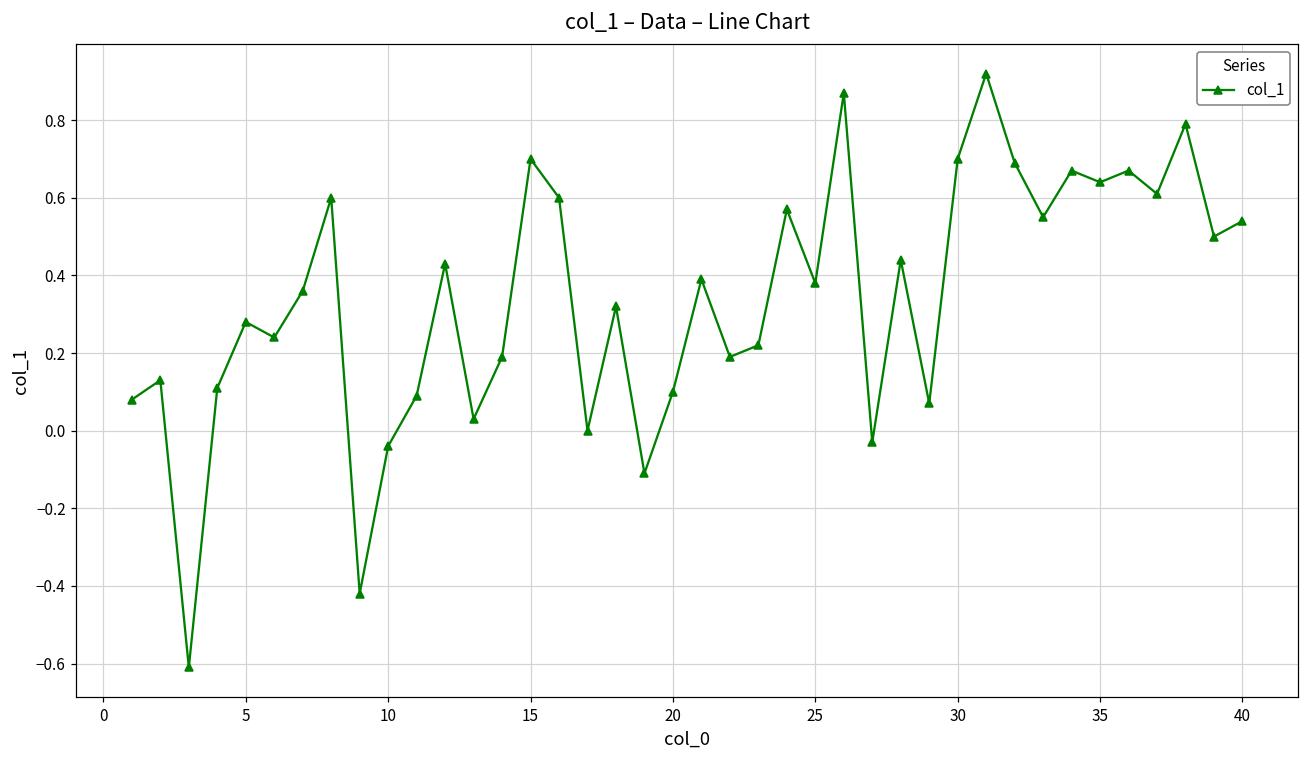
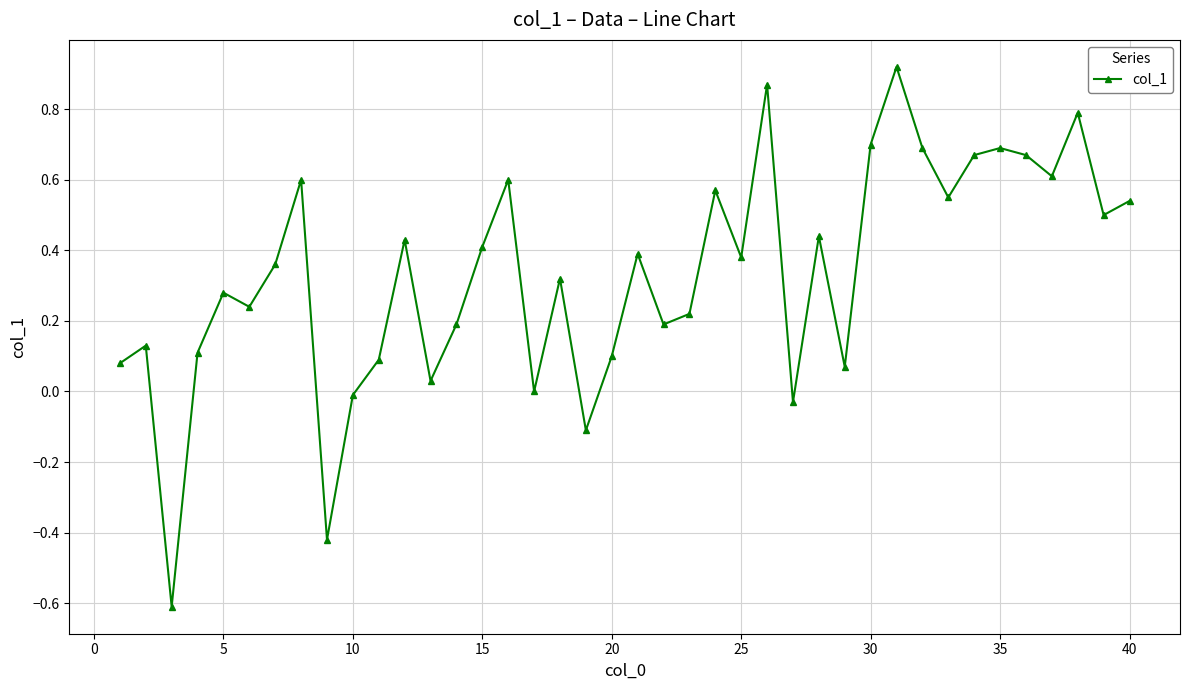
10: -0.04 -> -0.01
15: 0.70 -> 0.41
35: 0.64 -> 0.69
